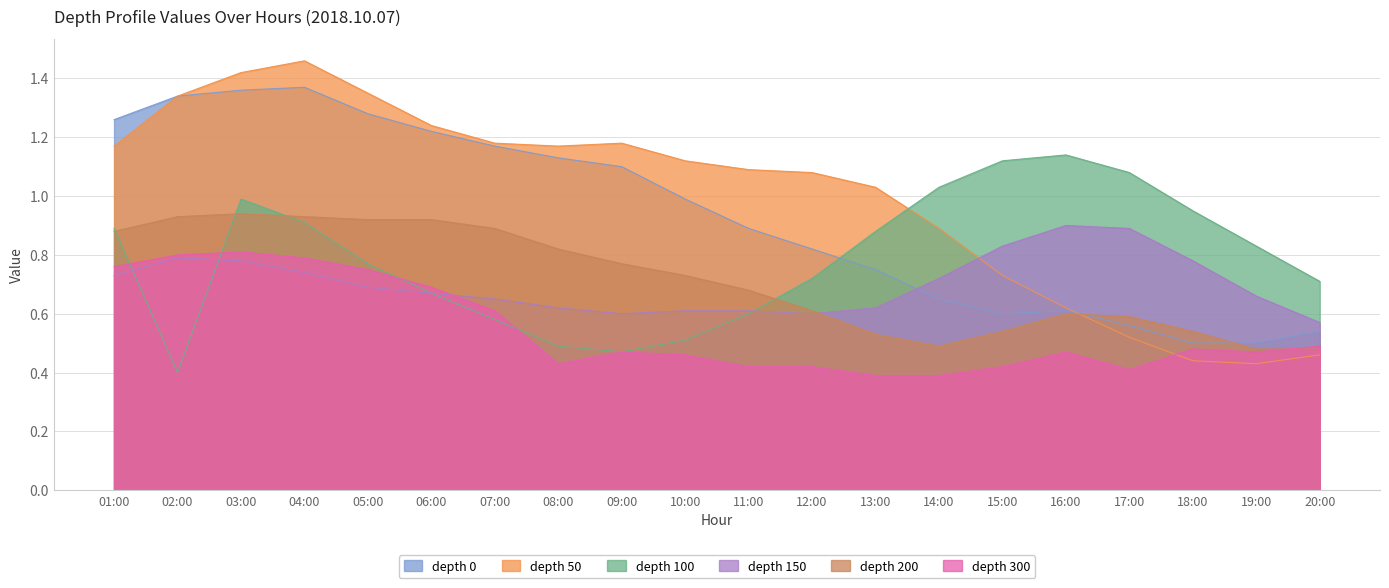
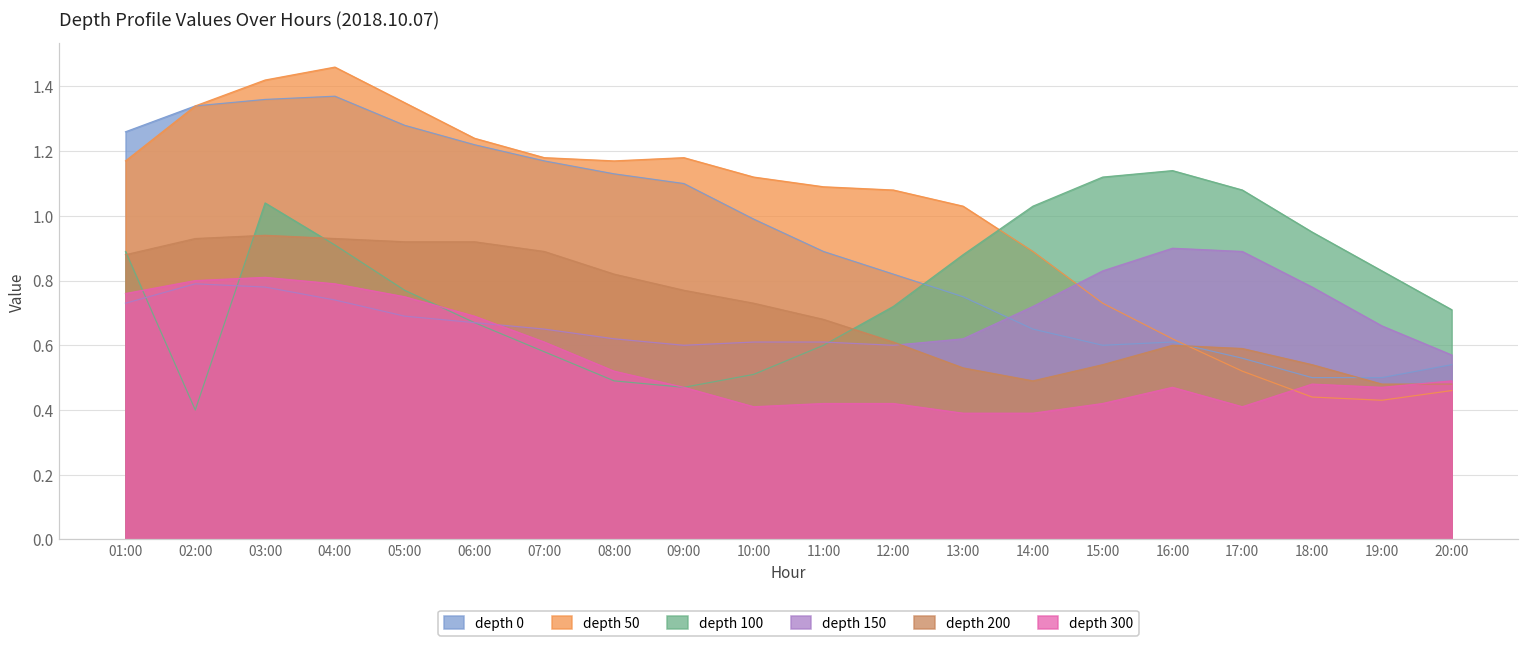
depth 100, 03:00: 0.99 -> 1.04
depth 300, 08:00: 0.43 -> 0.52
depth 300, 10:00: 0.46 -> 0.41
